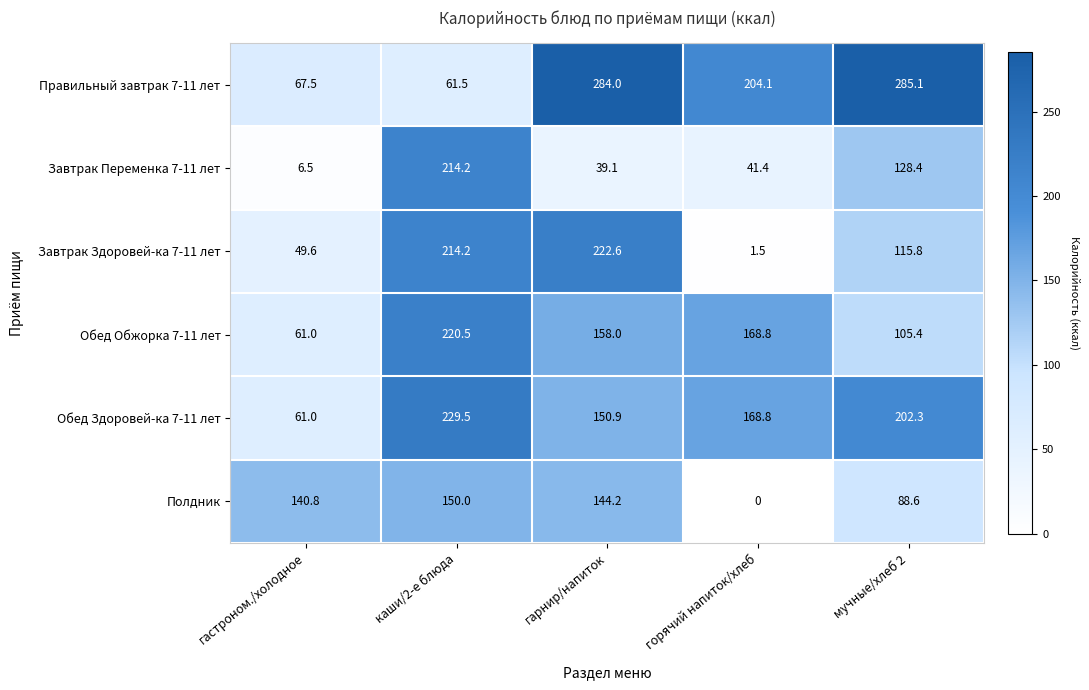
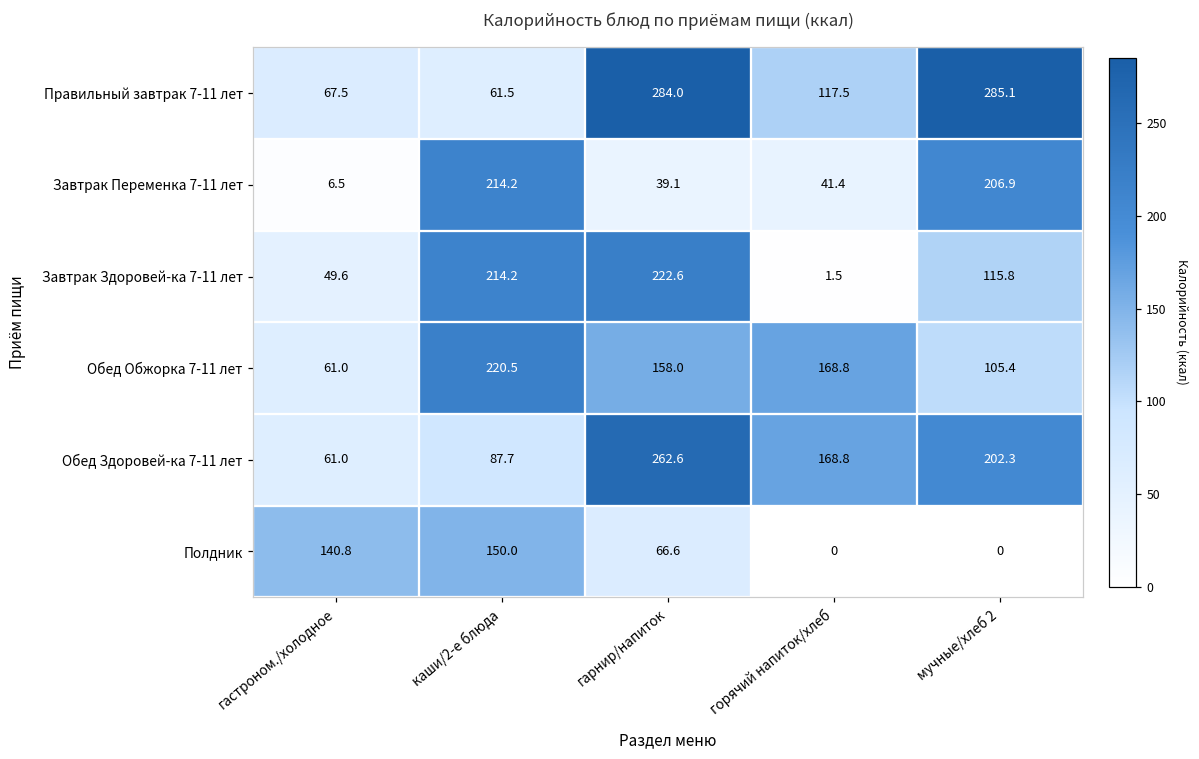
Правильный завтрак 7-11 лет, горячий напиток/хлеб: 204.1 -> 117.5
Завтрак Переменка 7-11 лет, мучные/хлеб 2: 128.4 -> 206.9
Обед Здоровей-ка 7-11 лет, каши/2-е блюда: 229.5 -> 87.7
Обед Здоровей-ка 7-11 лет, гарнир/напиток: 150.9 -> 262.6
Полдник, гарнир/напиток: 144.2 -> 66.6
Полдник, мучные/хлеб 2: 88.6 -> 0
